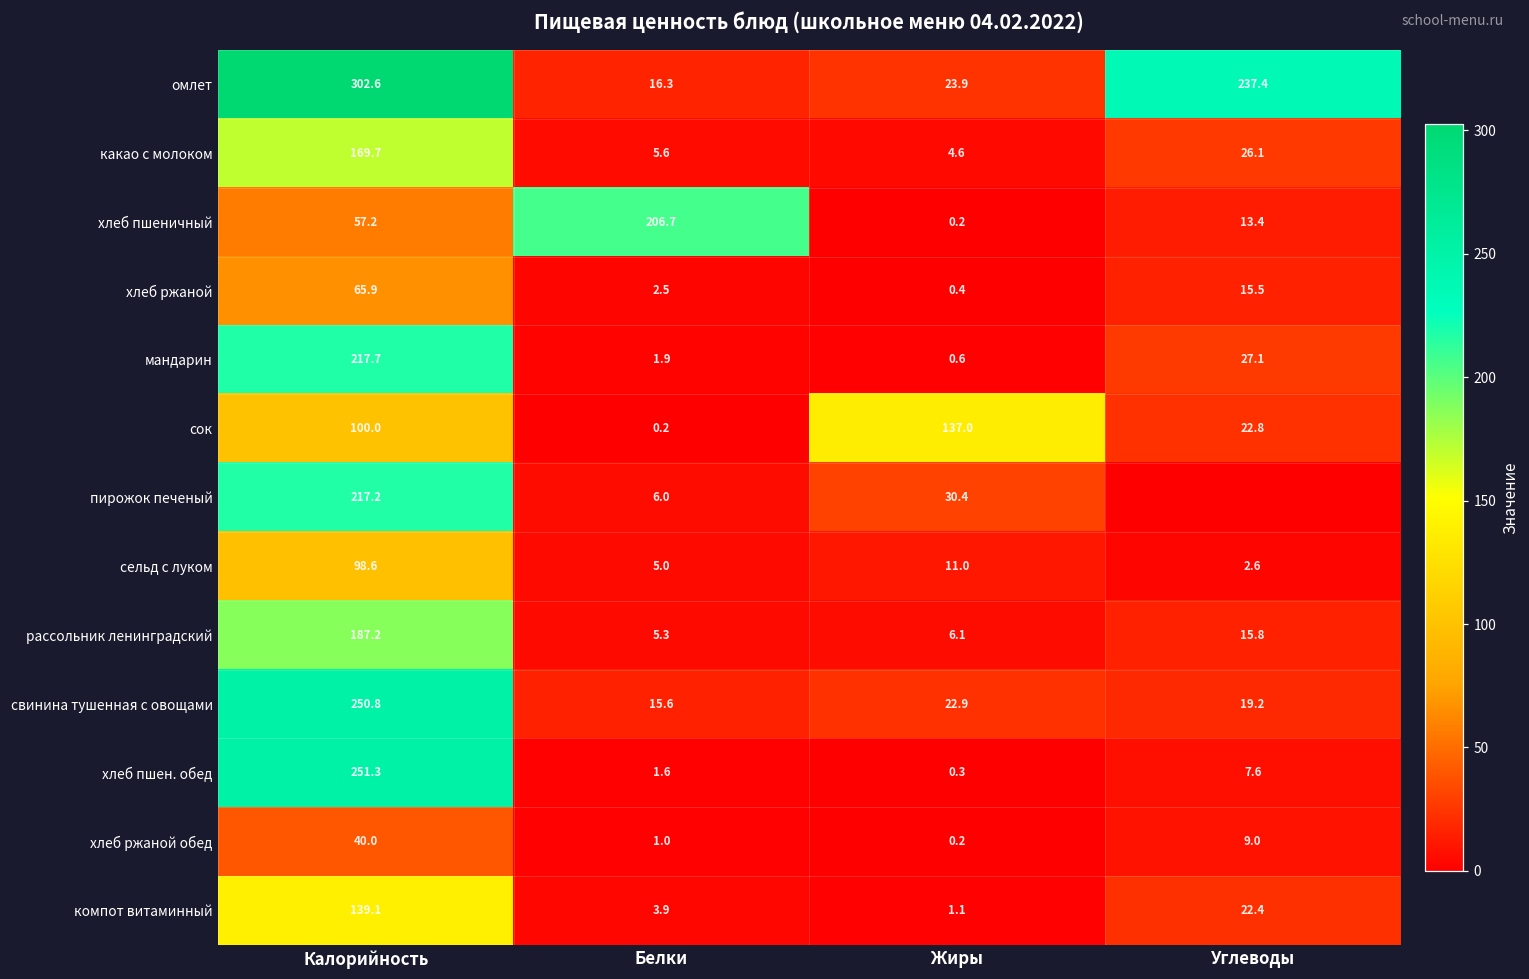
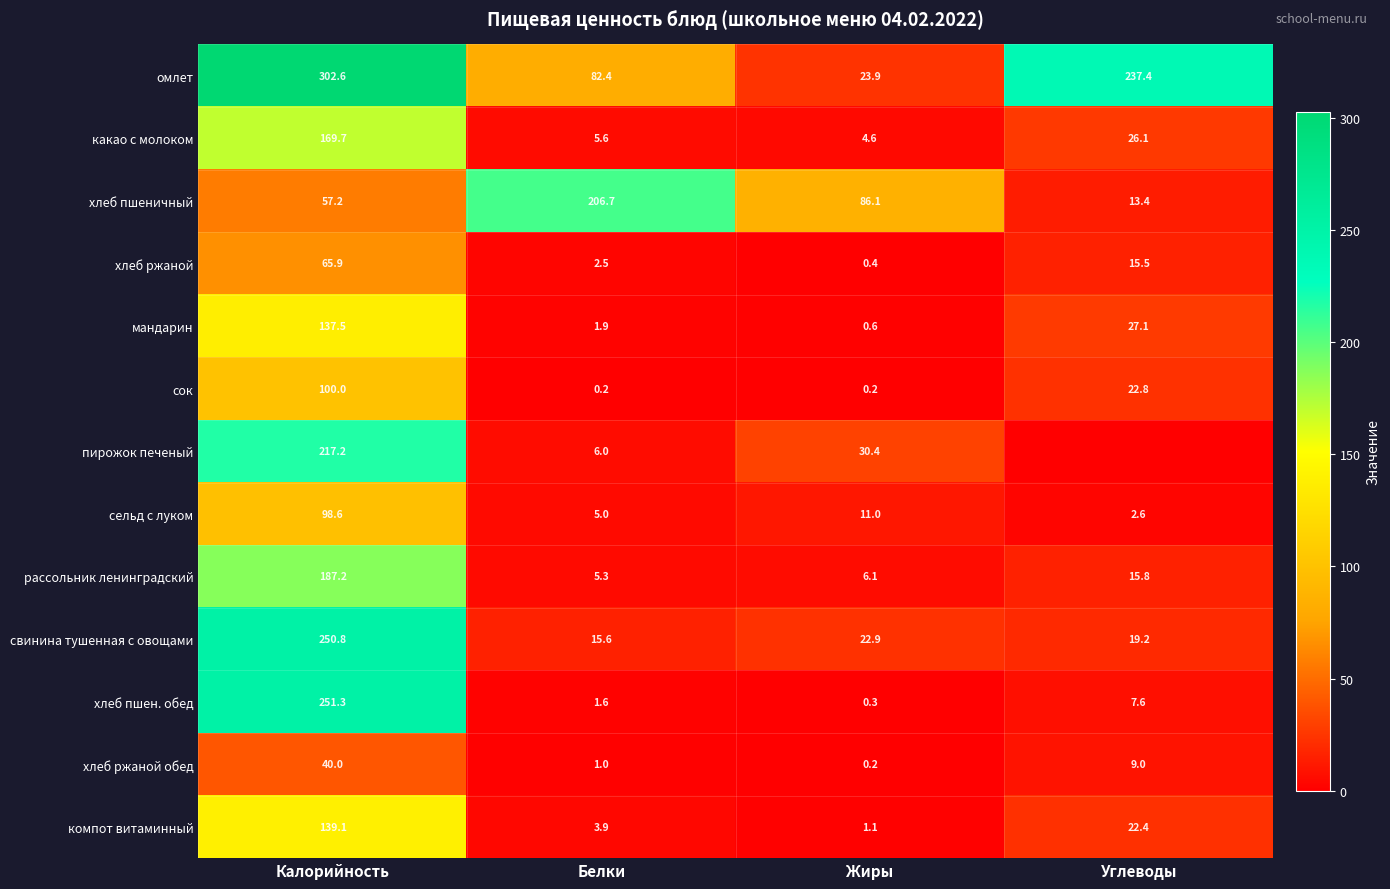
омлет, Белки: 16.3 -> 82.4
хлеб пшеничный, Жиры: 0.2 -> 86.1
мандарин, Калорийность: 217.7 -> 137.5
сок, Жиры: 137.0 -> 0.2
